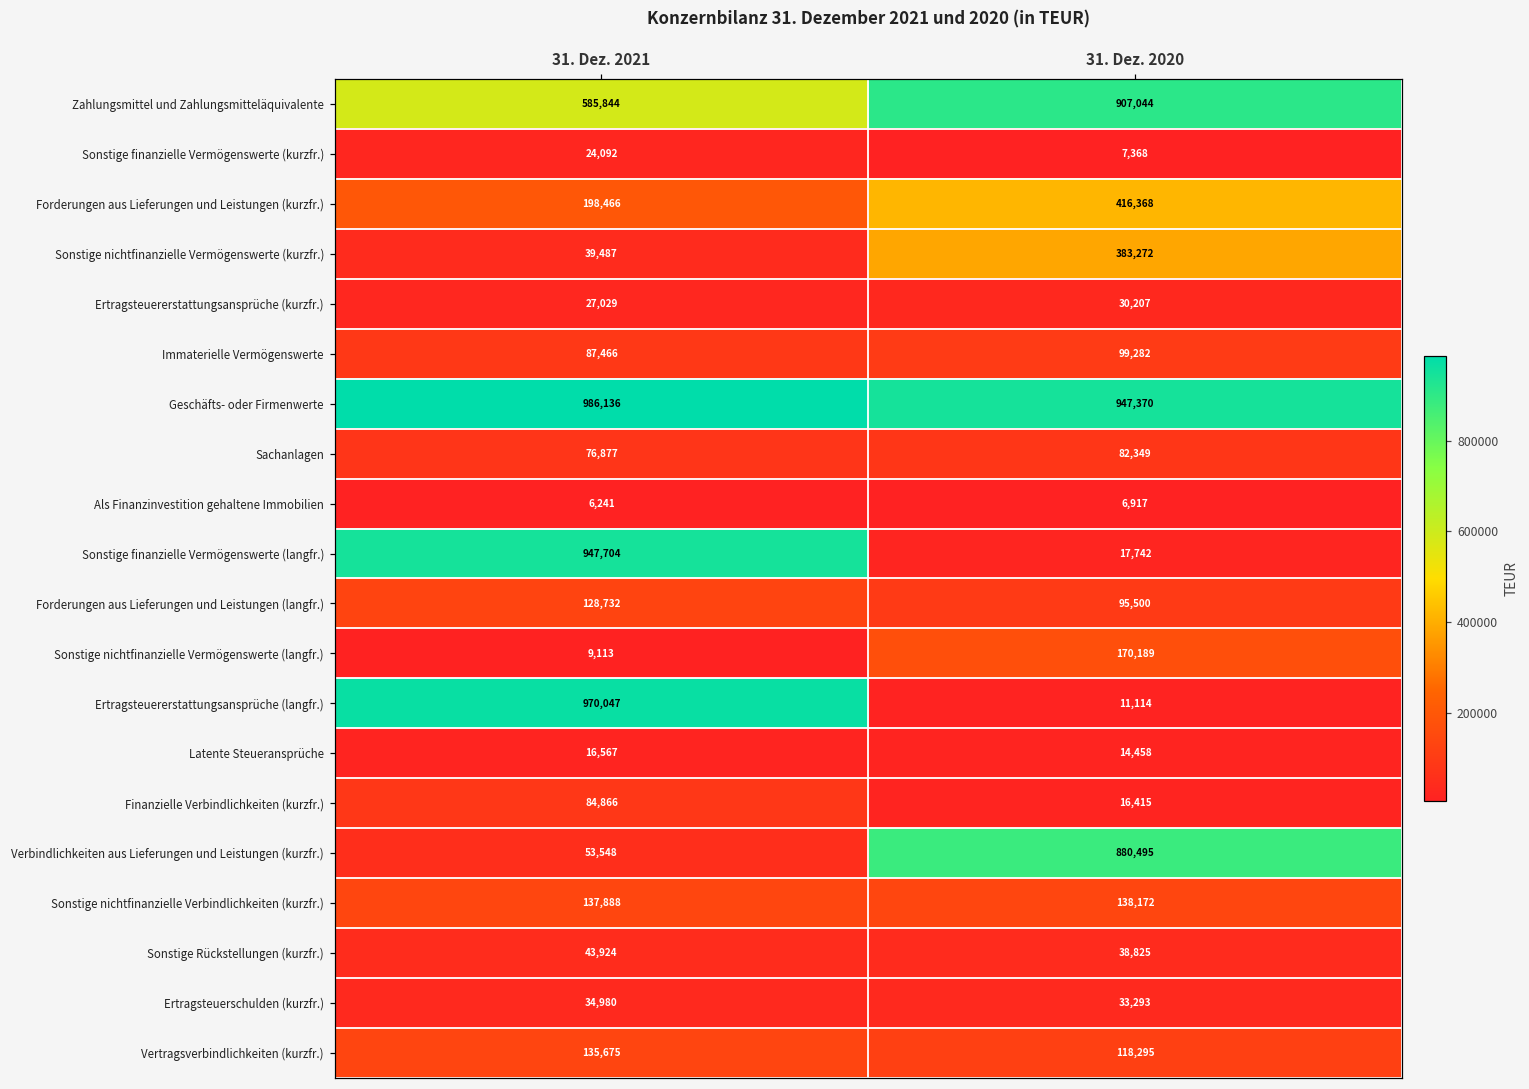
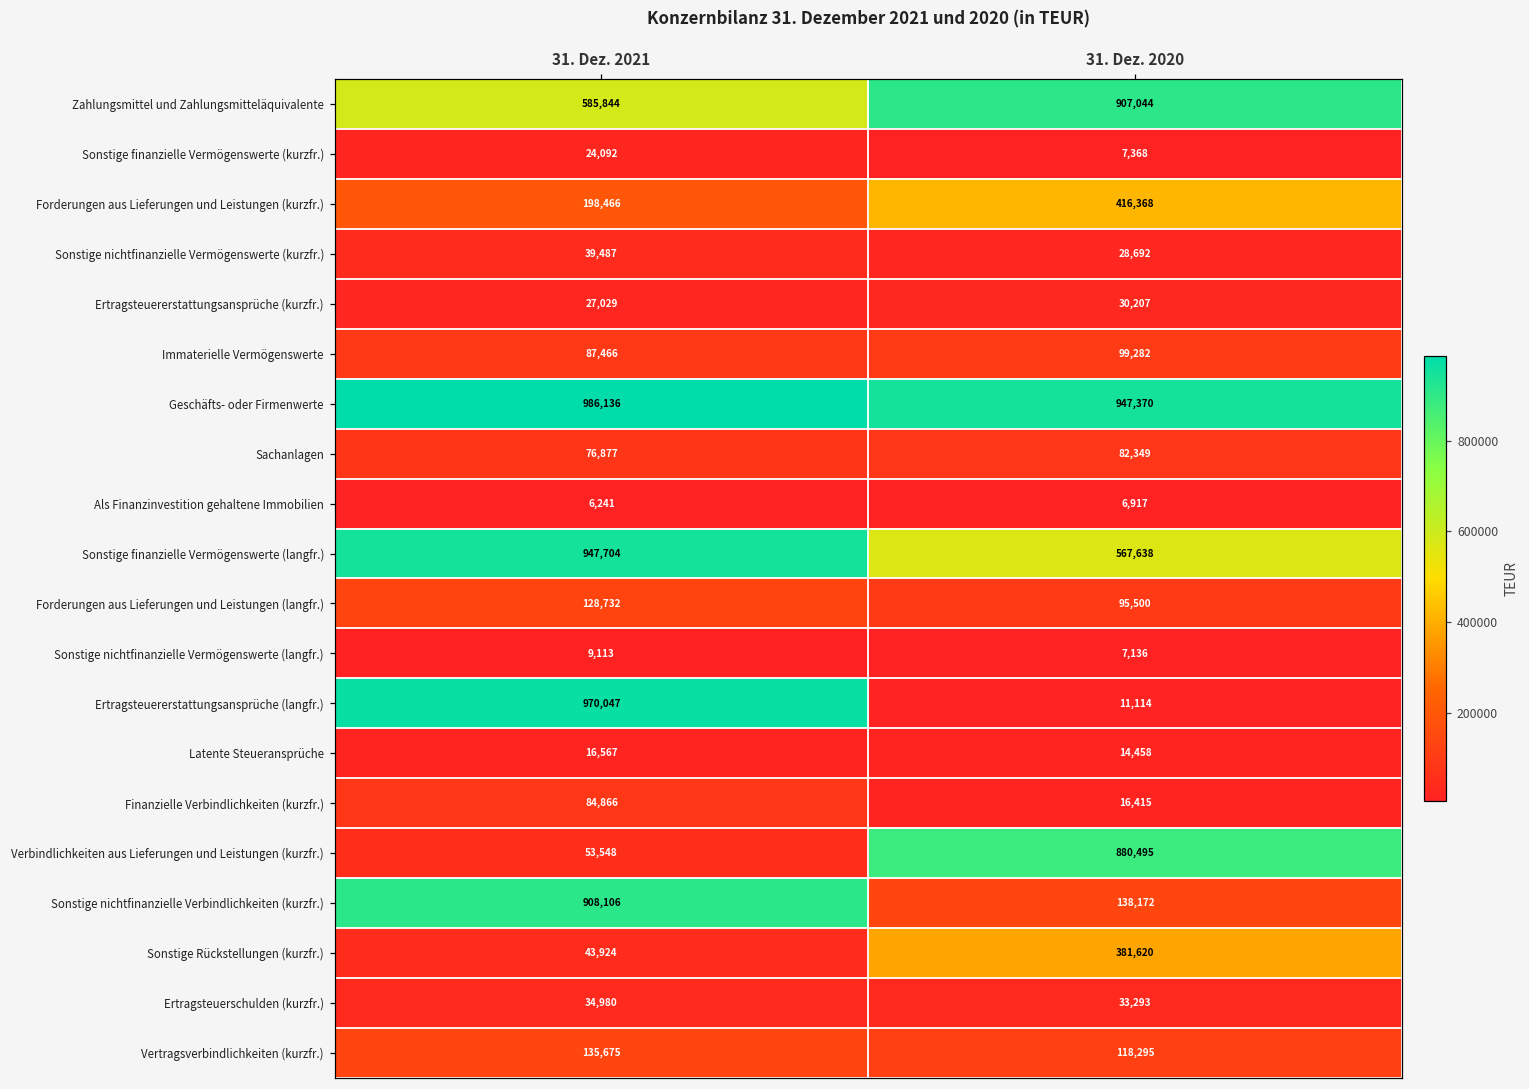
Sonstige nichtfinanzielle Vermögenswerte (kurzfr.), 31. Dez. 2020: 383,272 -> 28,692
Sonstige finanzielle Vermögenswerte (langfr.), 31. Dez. 2020: 17,742 -> 567,638
Sonstige nichtfinanzielle Vermögenswerte (langfr.), 31. Dez. 2020: 170,189 -> 7,136
Sonstige nichtfinanzielle Verbindlichkeiten (kurzfr.), 31. Dez. 2021: 137,888 -> 908,106
Sonstige Rückstellungen (kurzfr.), 31. Dez. 2020: 38,825 -> 381,620
